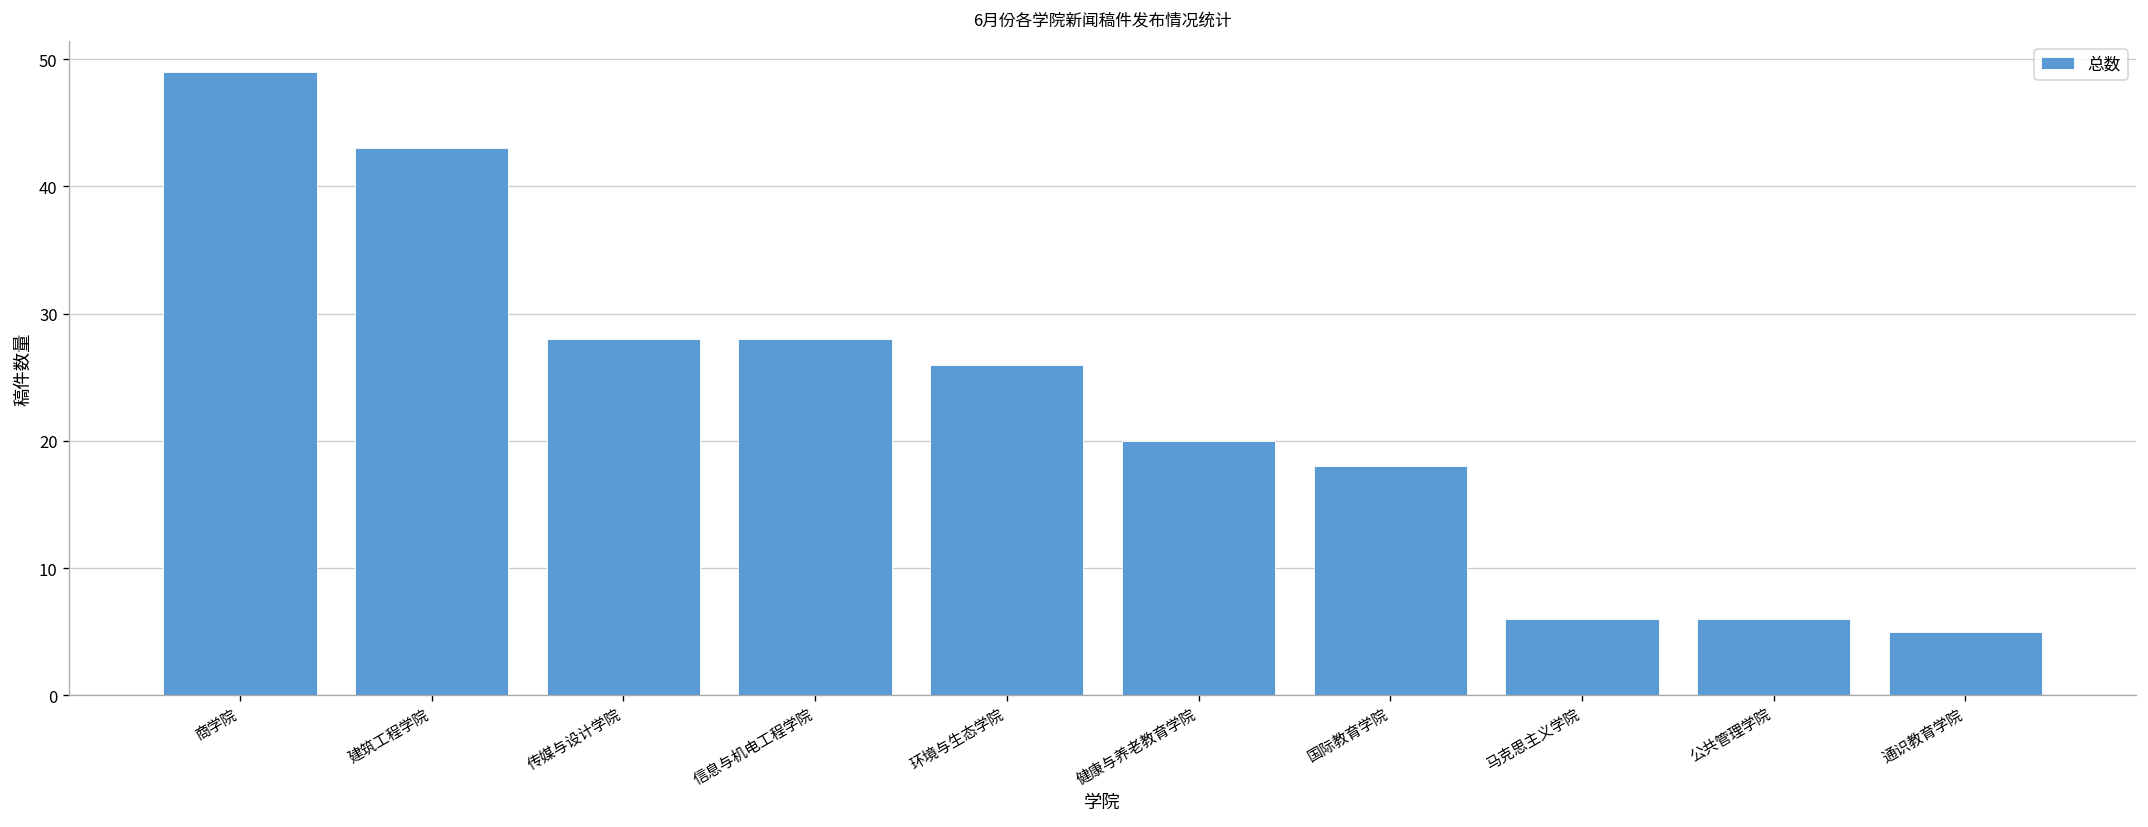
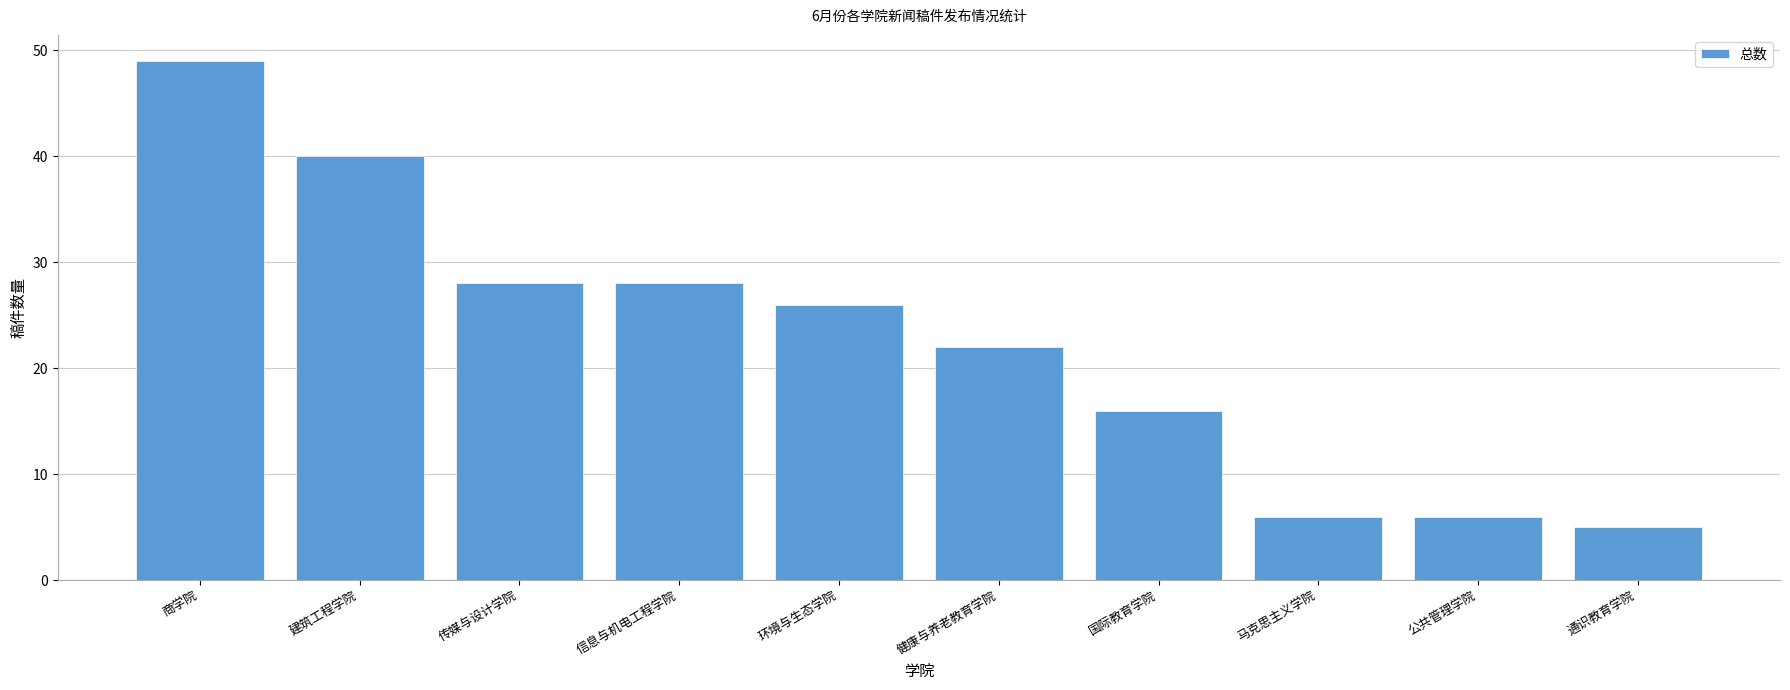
建筑工程学院: 43 -> 40
健康与养老教育学院: 20 -> 22
国际教育学院: 18 -> 16
